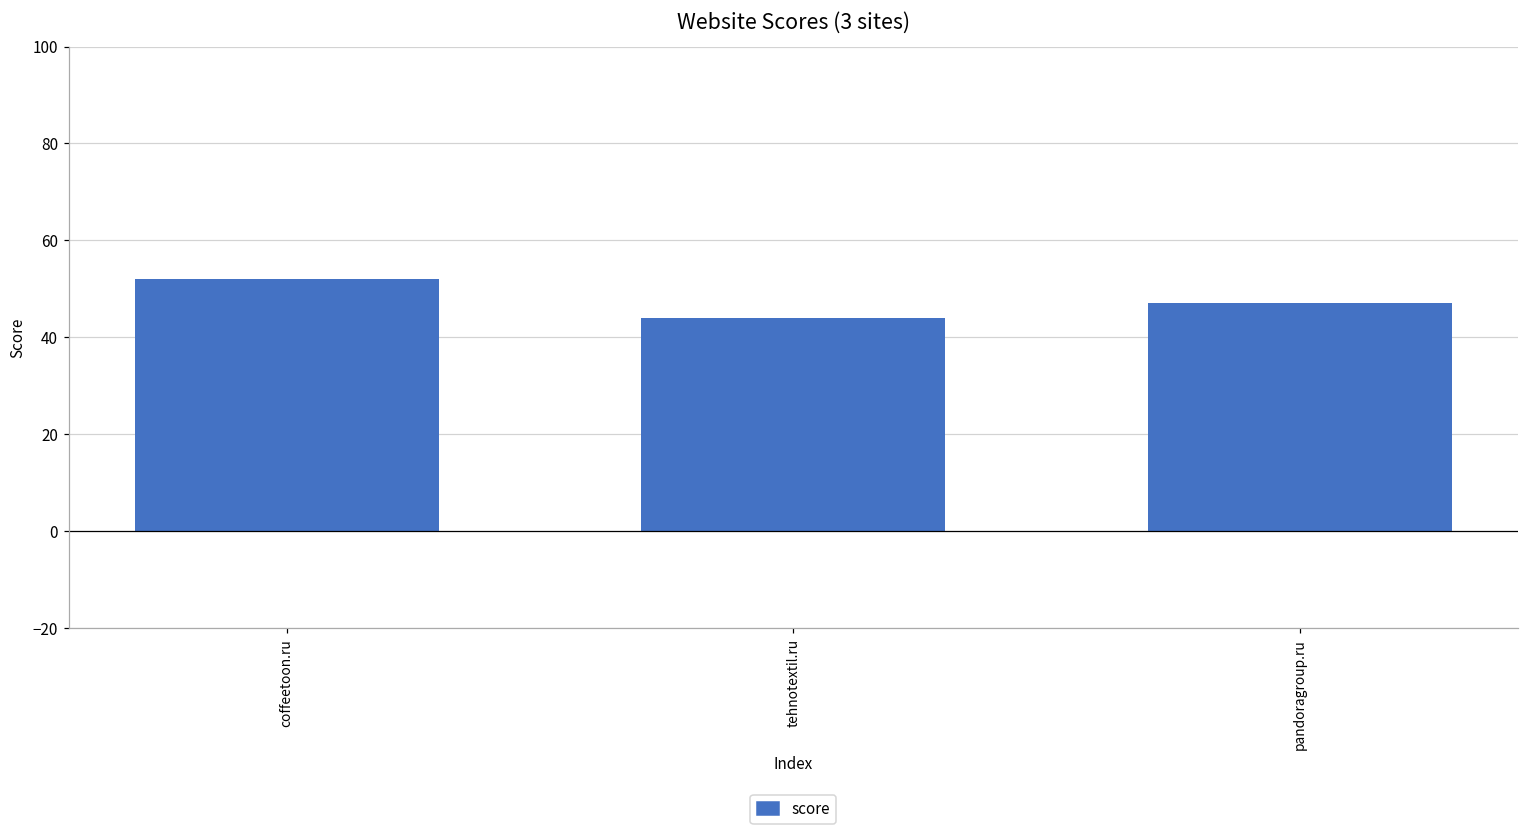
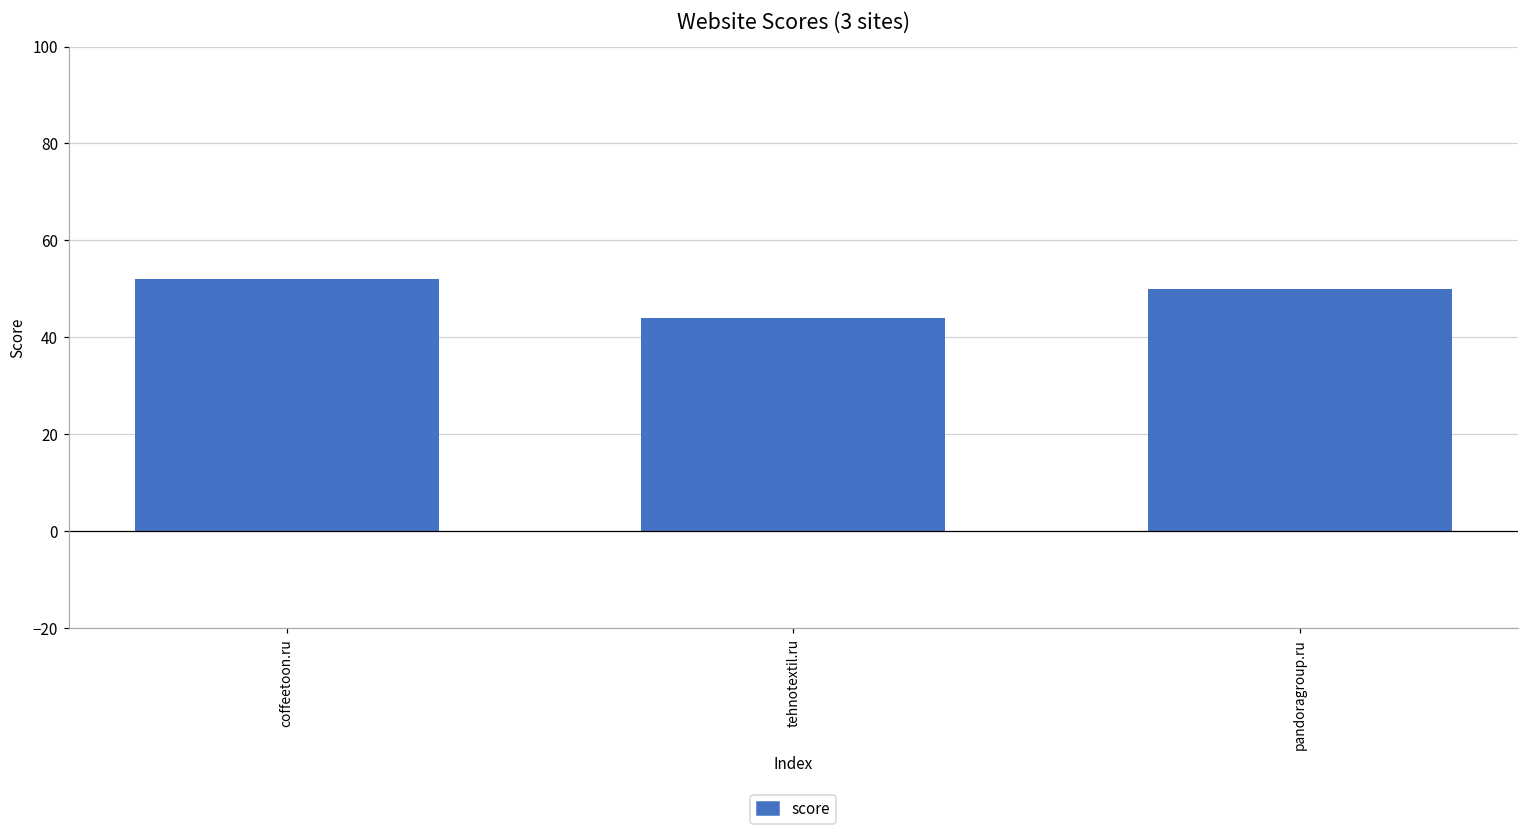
pandoragroup.ru: 47 -> 50
